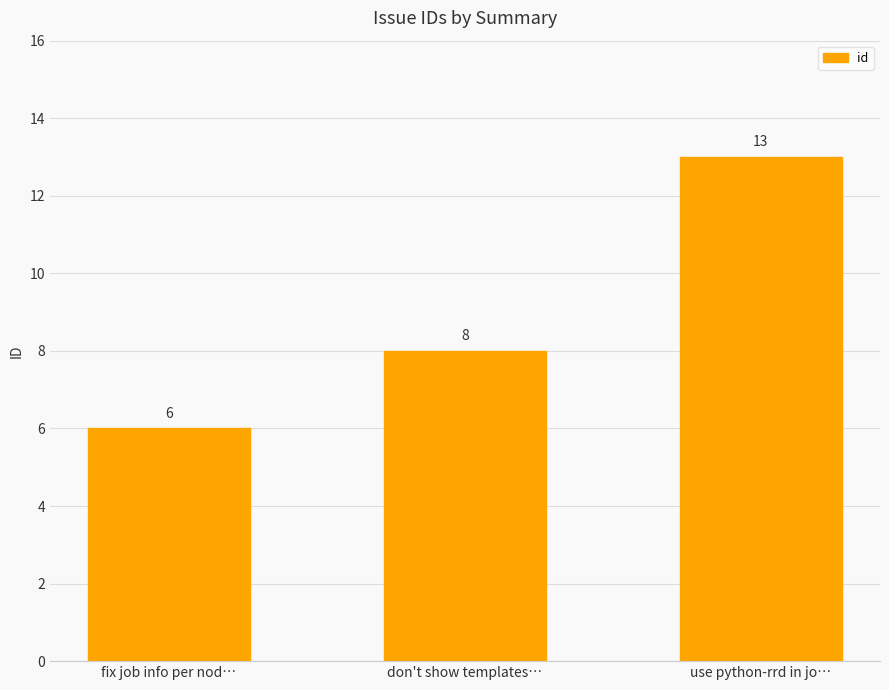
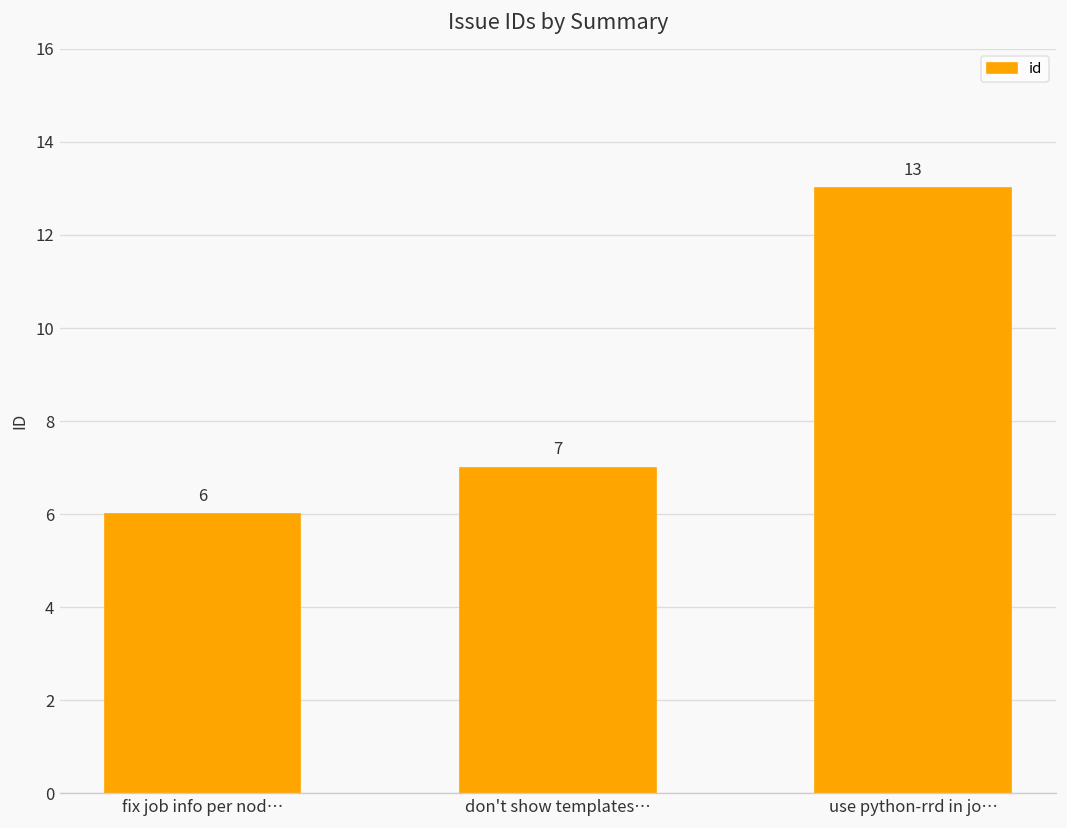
don't show templates…: 8 -> 7
